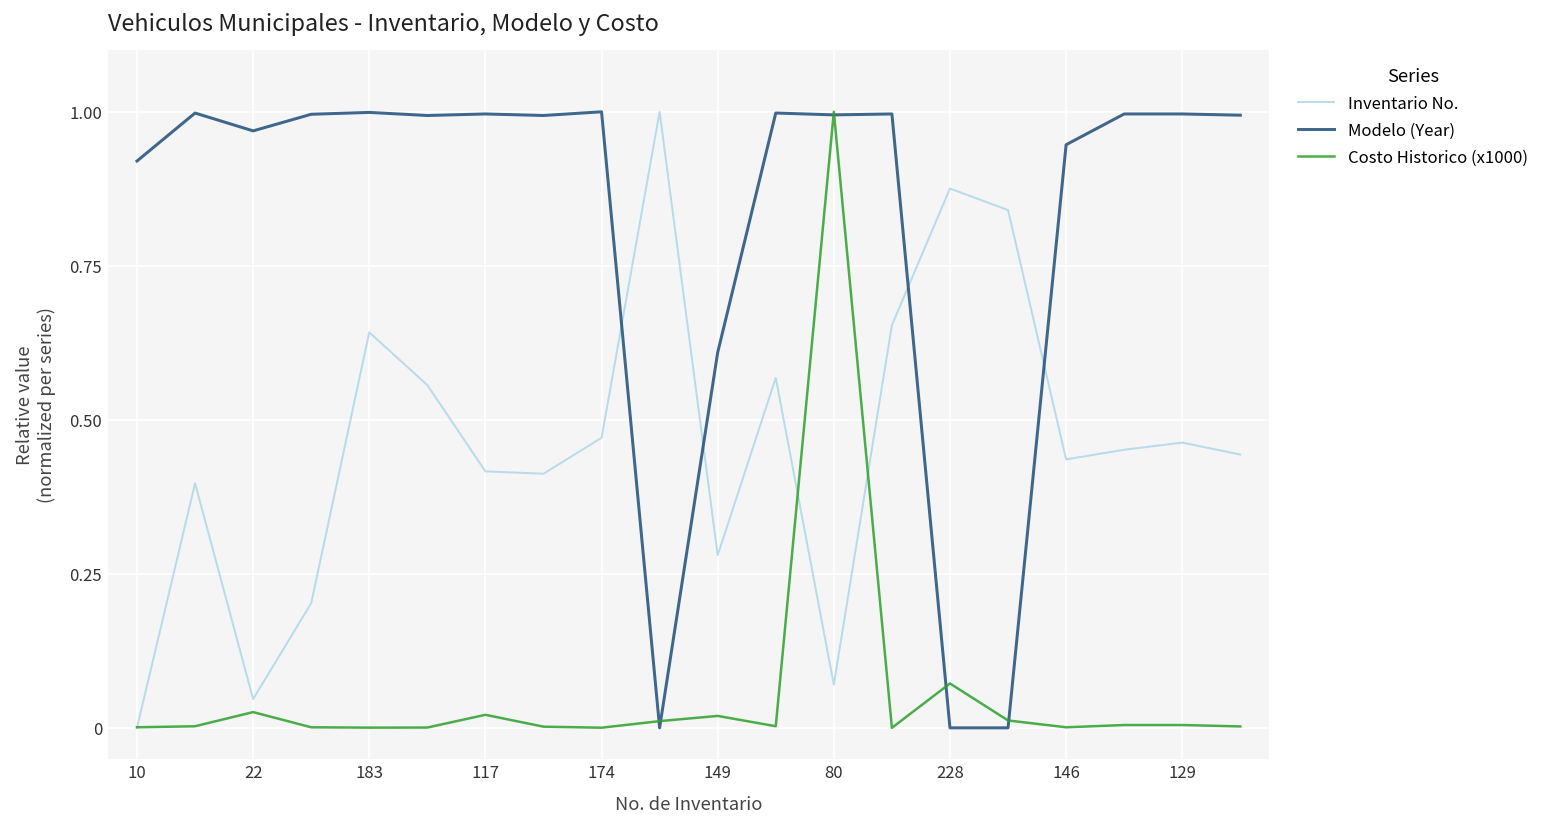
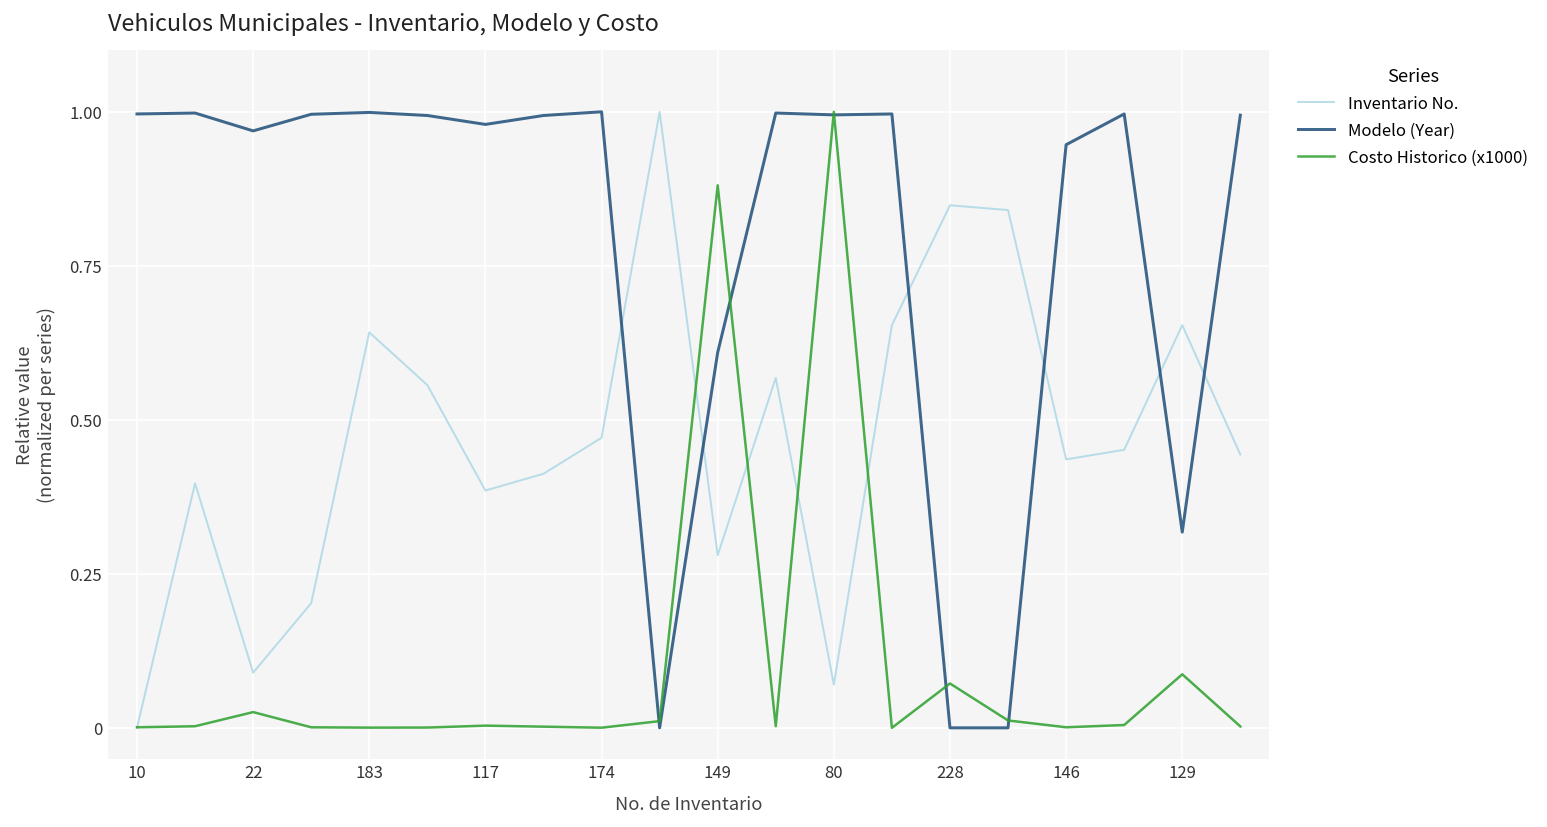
Modelo (Year), 10: 0.92 -> 1.00
Inventario No., 22: 0.05 -> 0.09
Inventario No., 117: 0.42 -> 0.39
Modelo (Year), 117: 1.00 -> 0.98
Costo Historico (x1000), 117: 0.02 -> 0.00
Costo Historico (x1000), 149: 0.02 -> 0.88
Inventario No., 228: 0.88 -> 0.85
Inventario No., 129: 0.46 -> 0.65
Modelo (Year), 129: 1.00 -> 0.32
Costo Historico (x1000), 129: 0.00 -> 0.09
